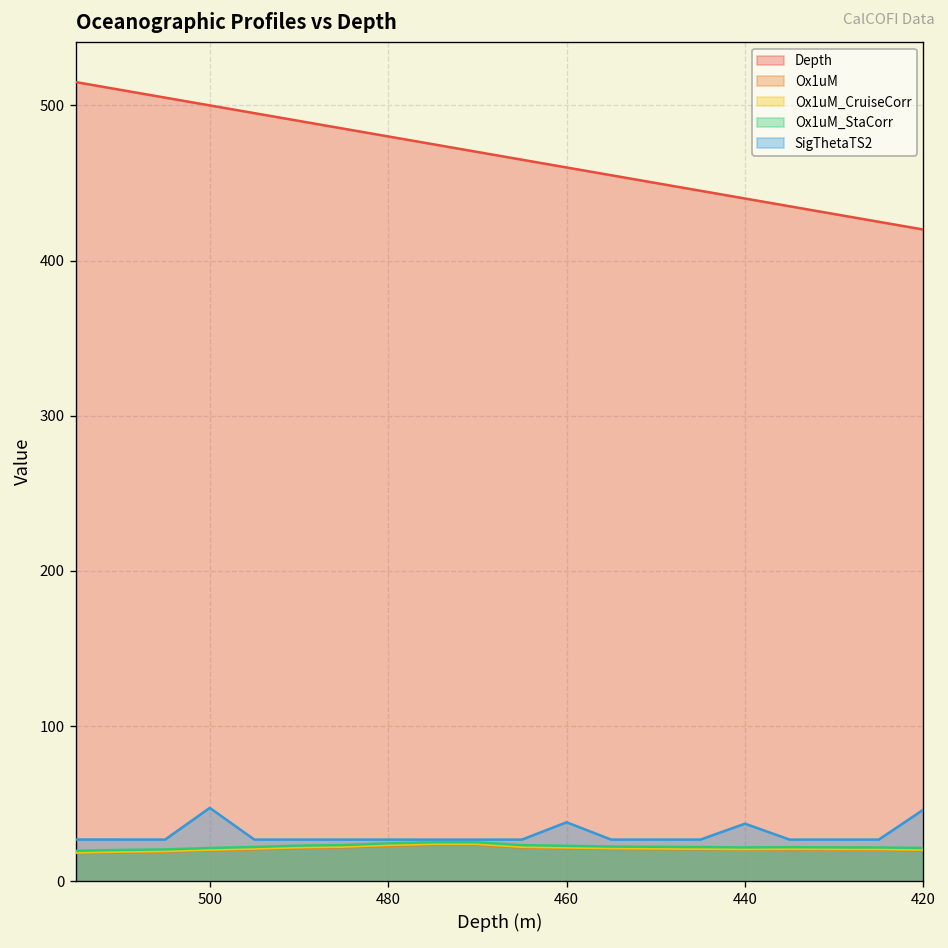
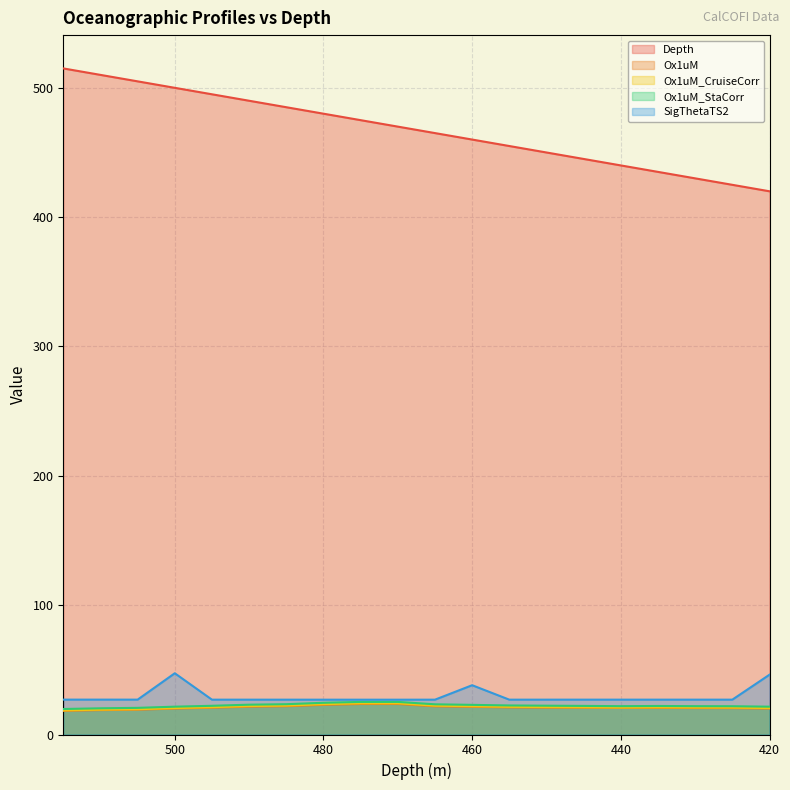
SigThetaTS2, 440: 37 -> 27
